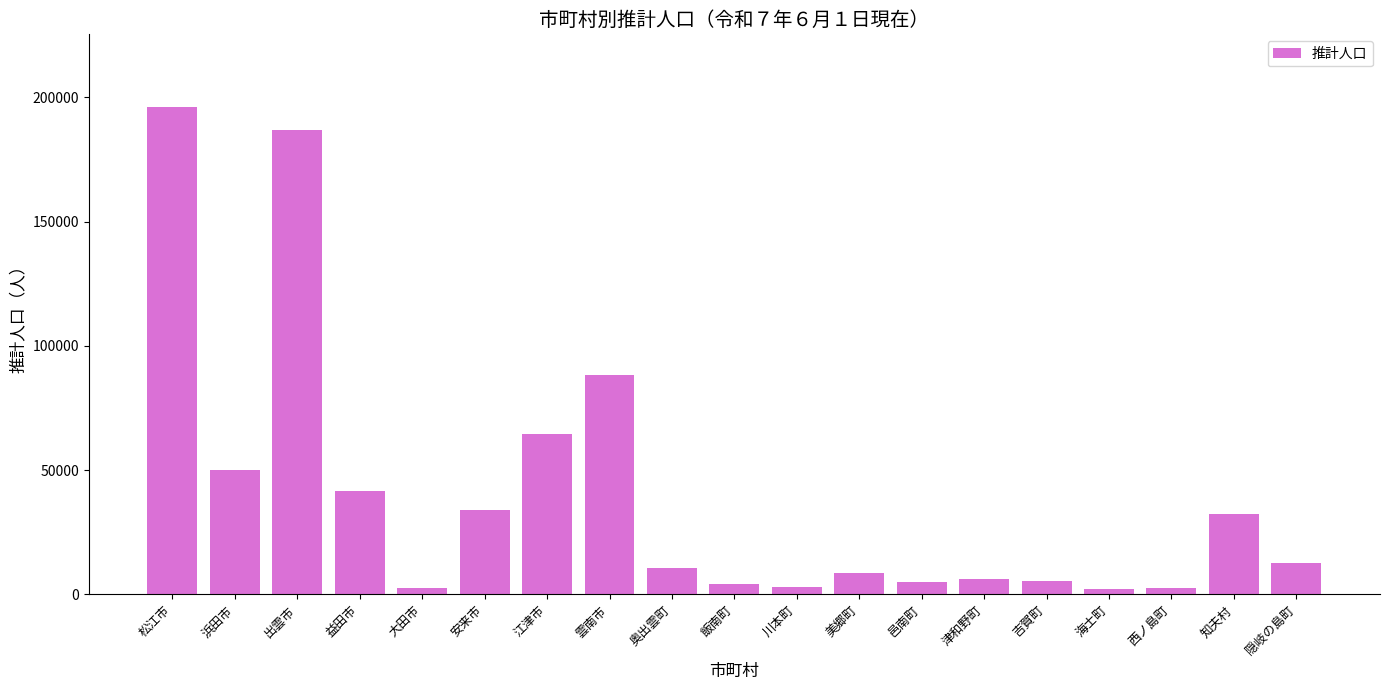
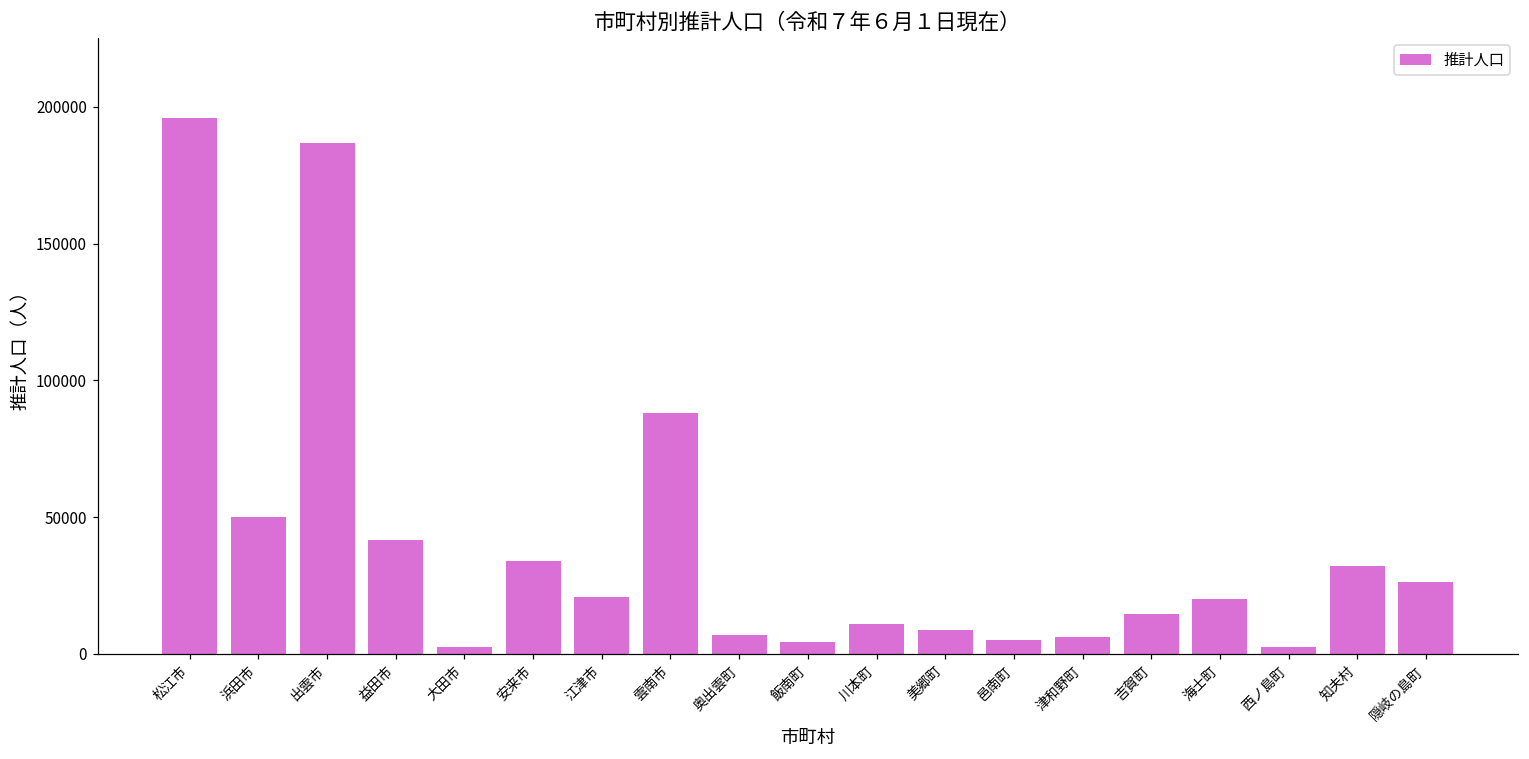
江津市: 64000 -> 21000
奥出雲町: 11000 -> 7000
川本町: 3000 -> 11000
吉賀町: 5000 -> 14000
海士町: 2000 -> 20000
隠岐の島町: 12000 -> 26000
